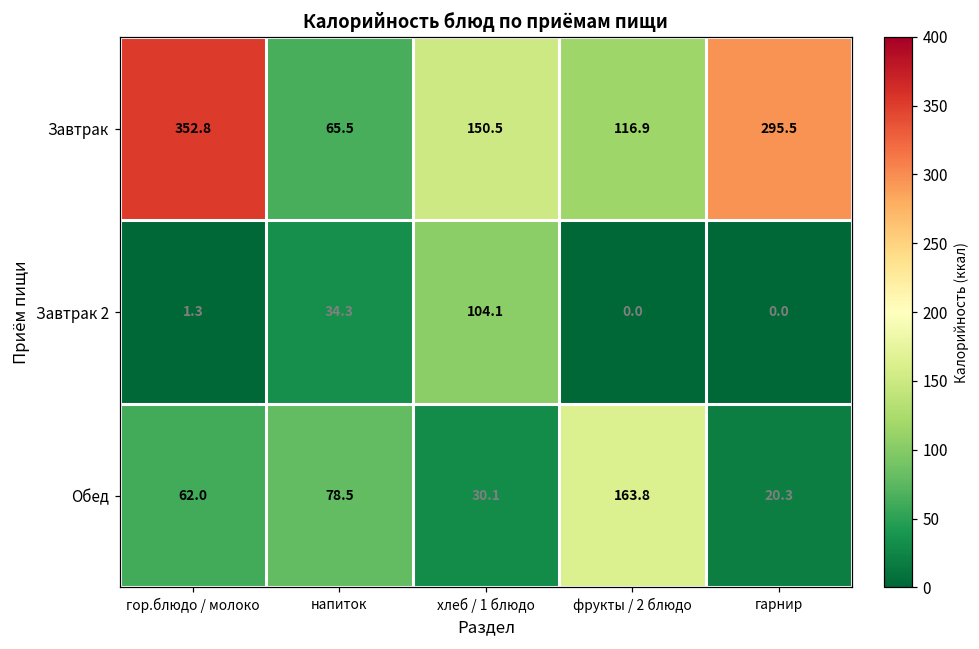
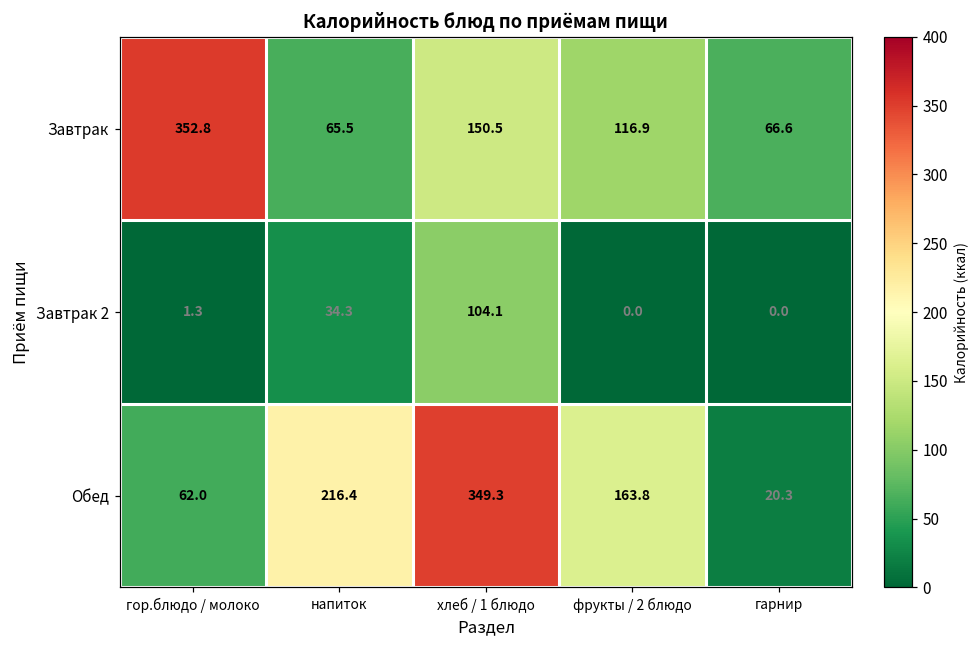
Завтрак, гарнир: 295.5 -> 66.6
Обед, напиток: 78.5 -> 216.4
Обед, хлеб / 1 блюдо: 30.1 -> 349.3
